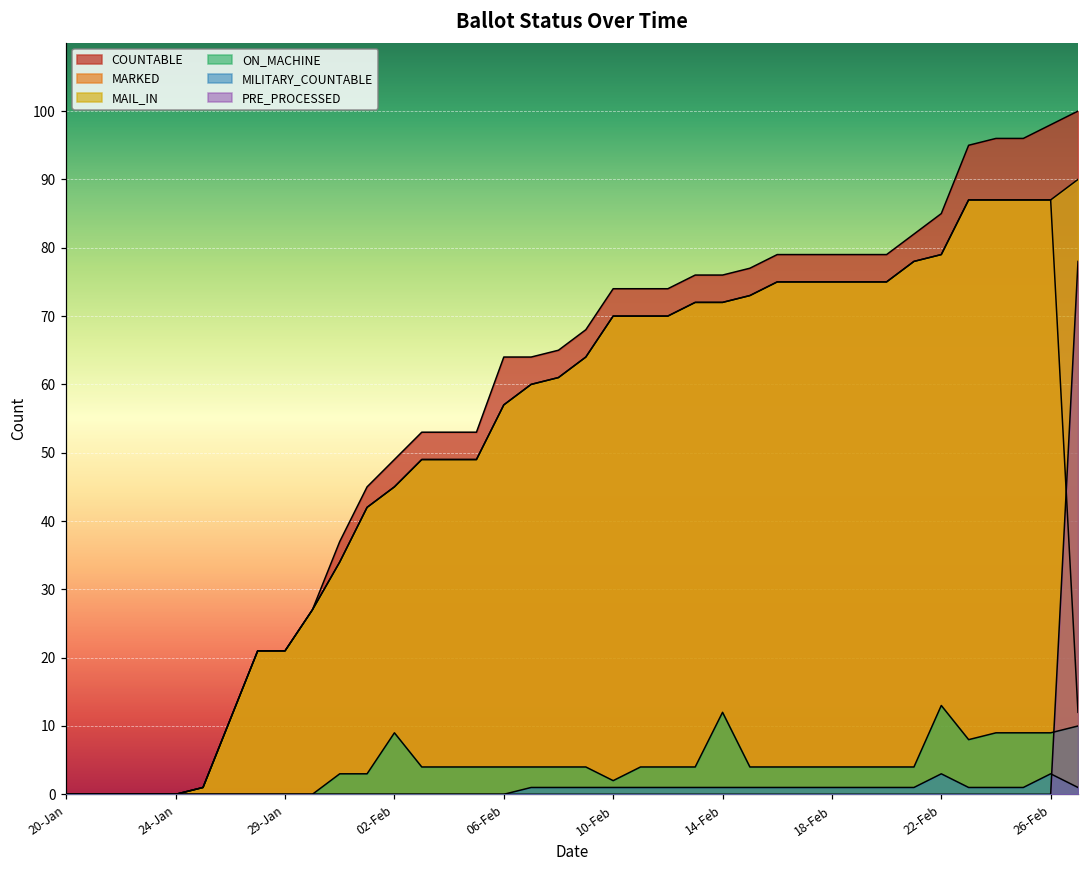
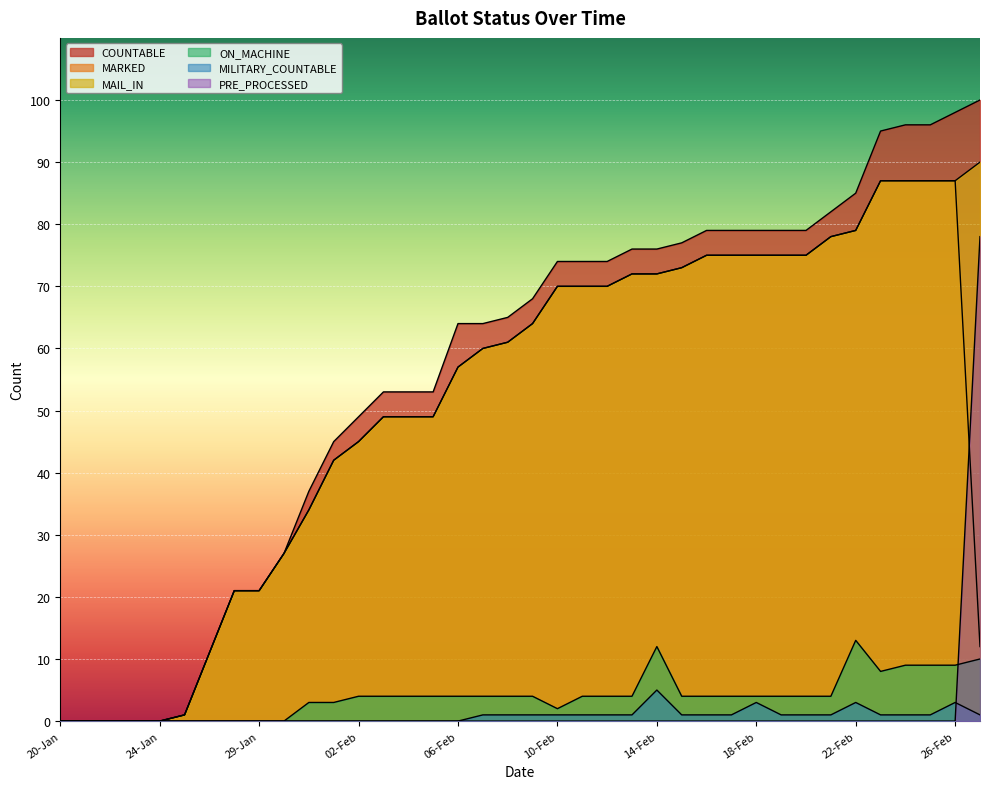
ON_MACHINE, 02-Feb: 9 -> 4
MILITARY_COUNTABLE, 14-Feb: 1 -> 5
MILITARY_COUNTABLE, 18-Feb: 1 -> 3
